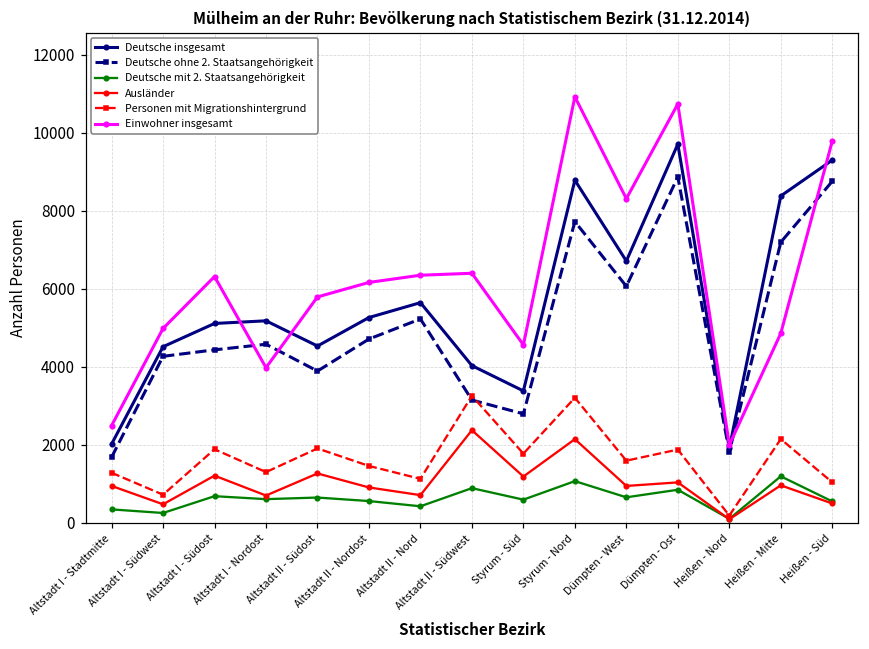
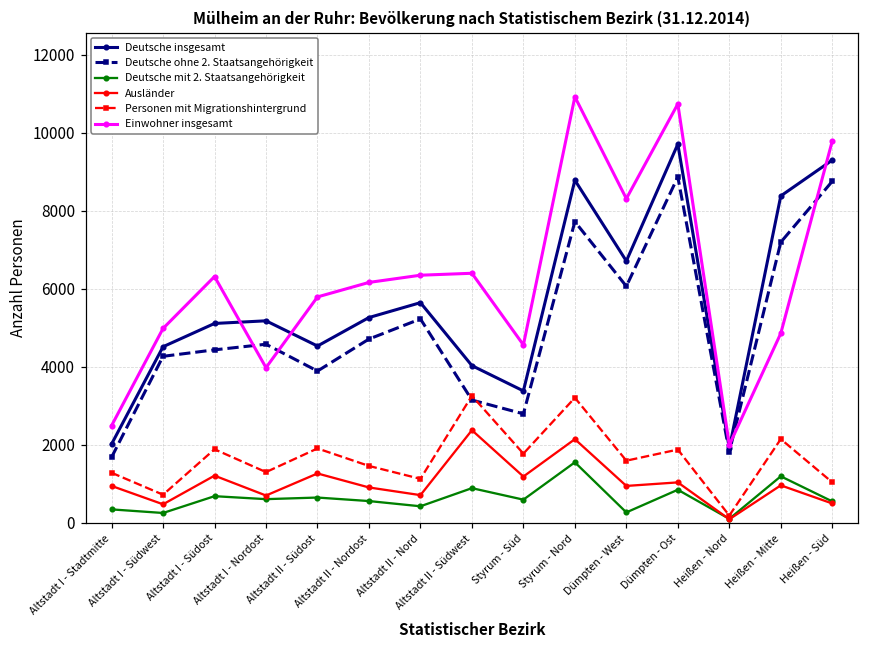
Deutsche mit 2. Staatsangehörigkeit, Styrum - Nord: 1100 -> 1500
Deutsche mit 2. Staatsangehörigkeit, Dümpten - West: 600 -> 300
